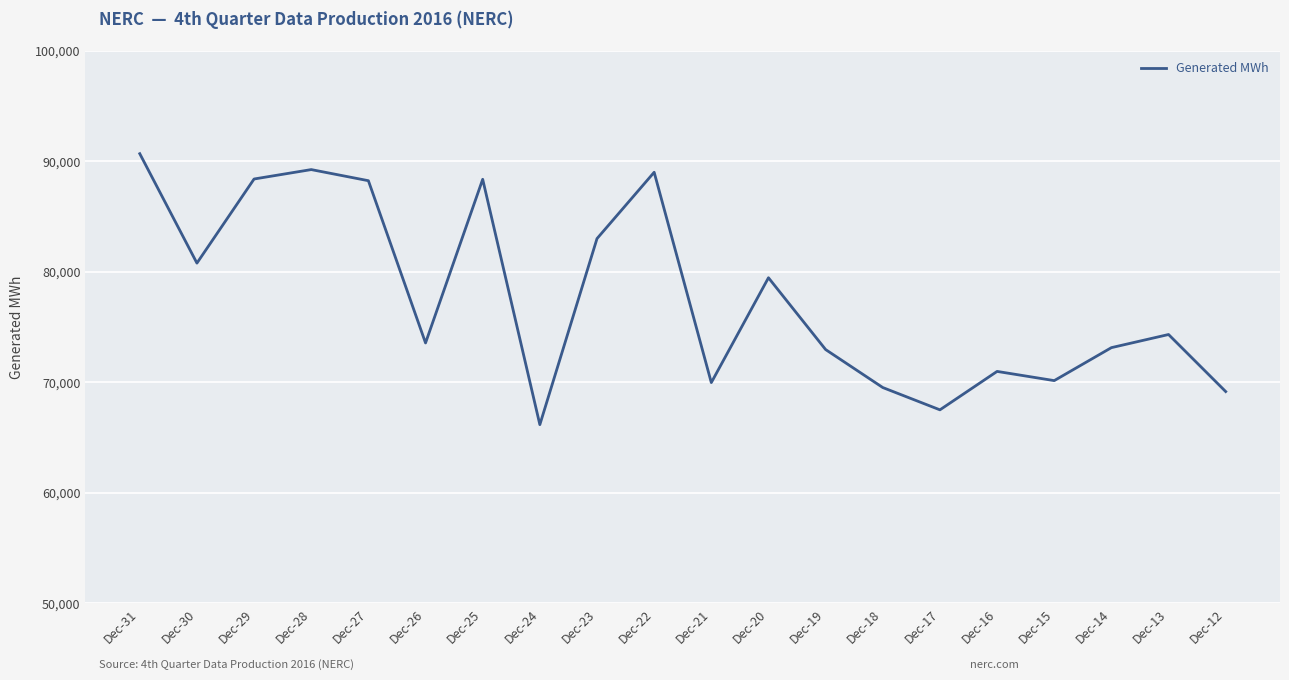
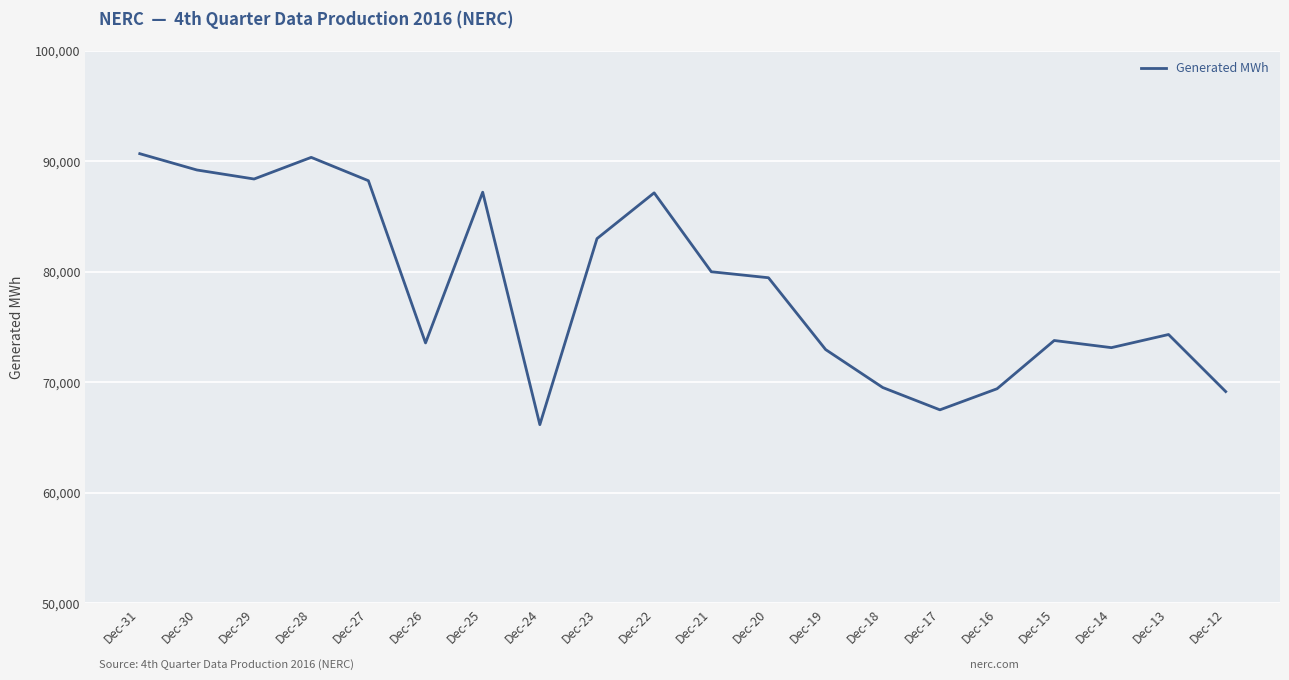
Dec-30: 80,800 -> 89,200
Dec-28: 89,300 -> 90,400
Dec-25: 88,400 -> 87,200
Dec-22: 89,000 -> 87,200
Dec-21: 70,000 -> 80,000
Dec-16: 71,000 -> 69,400
Dec-15: 70,200 -> 73,800
